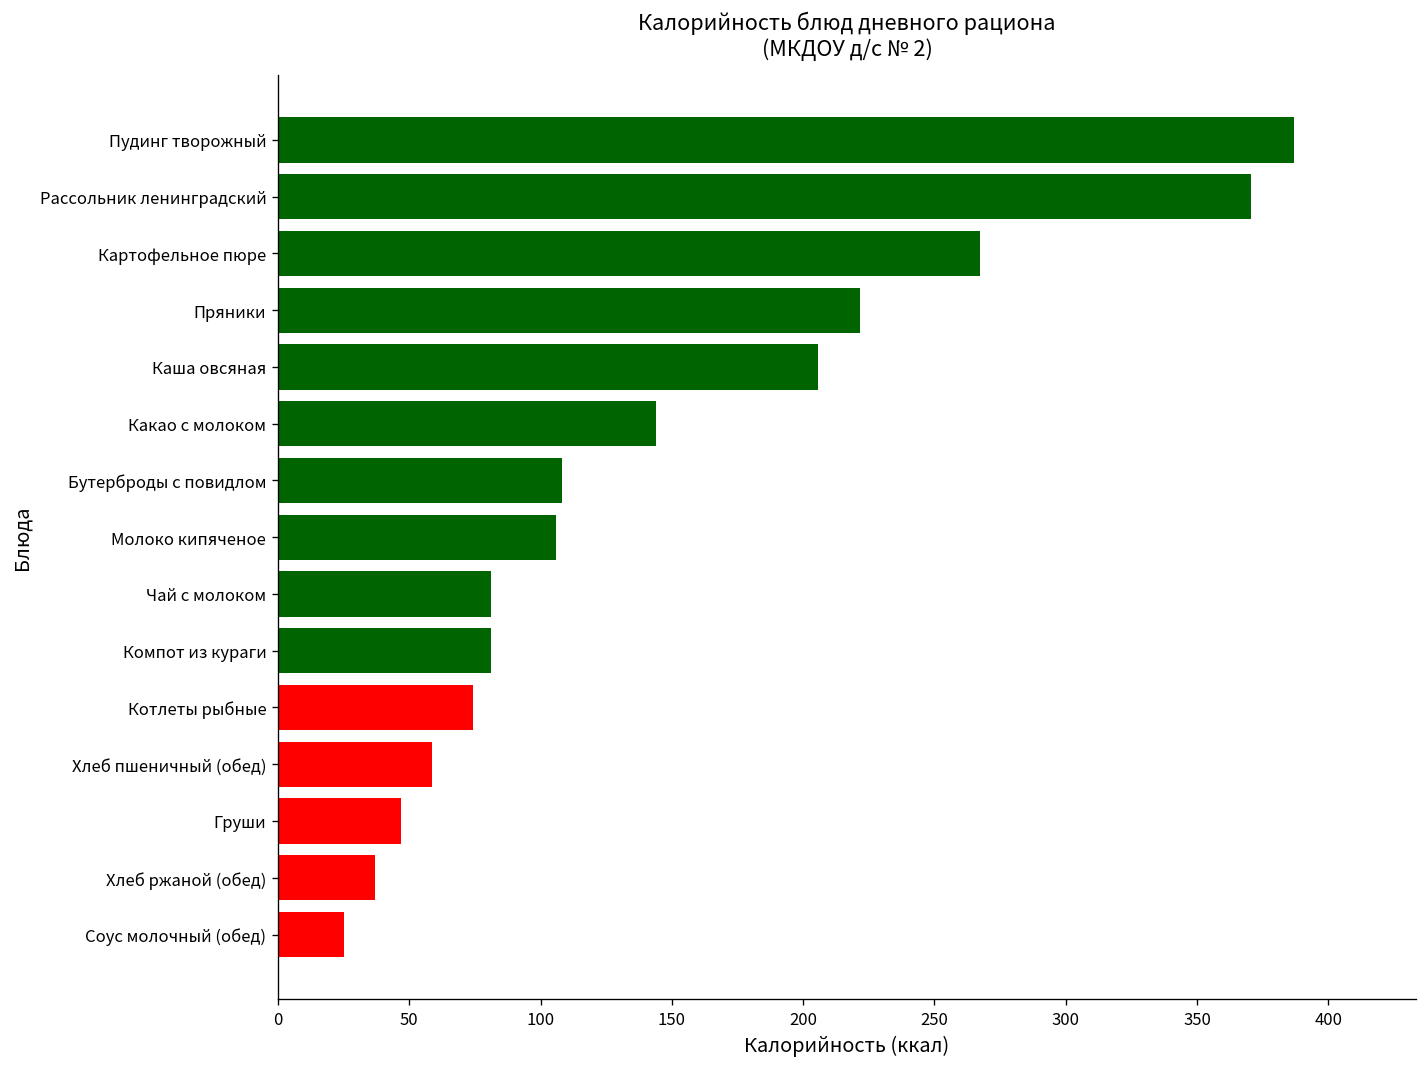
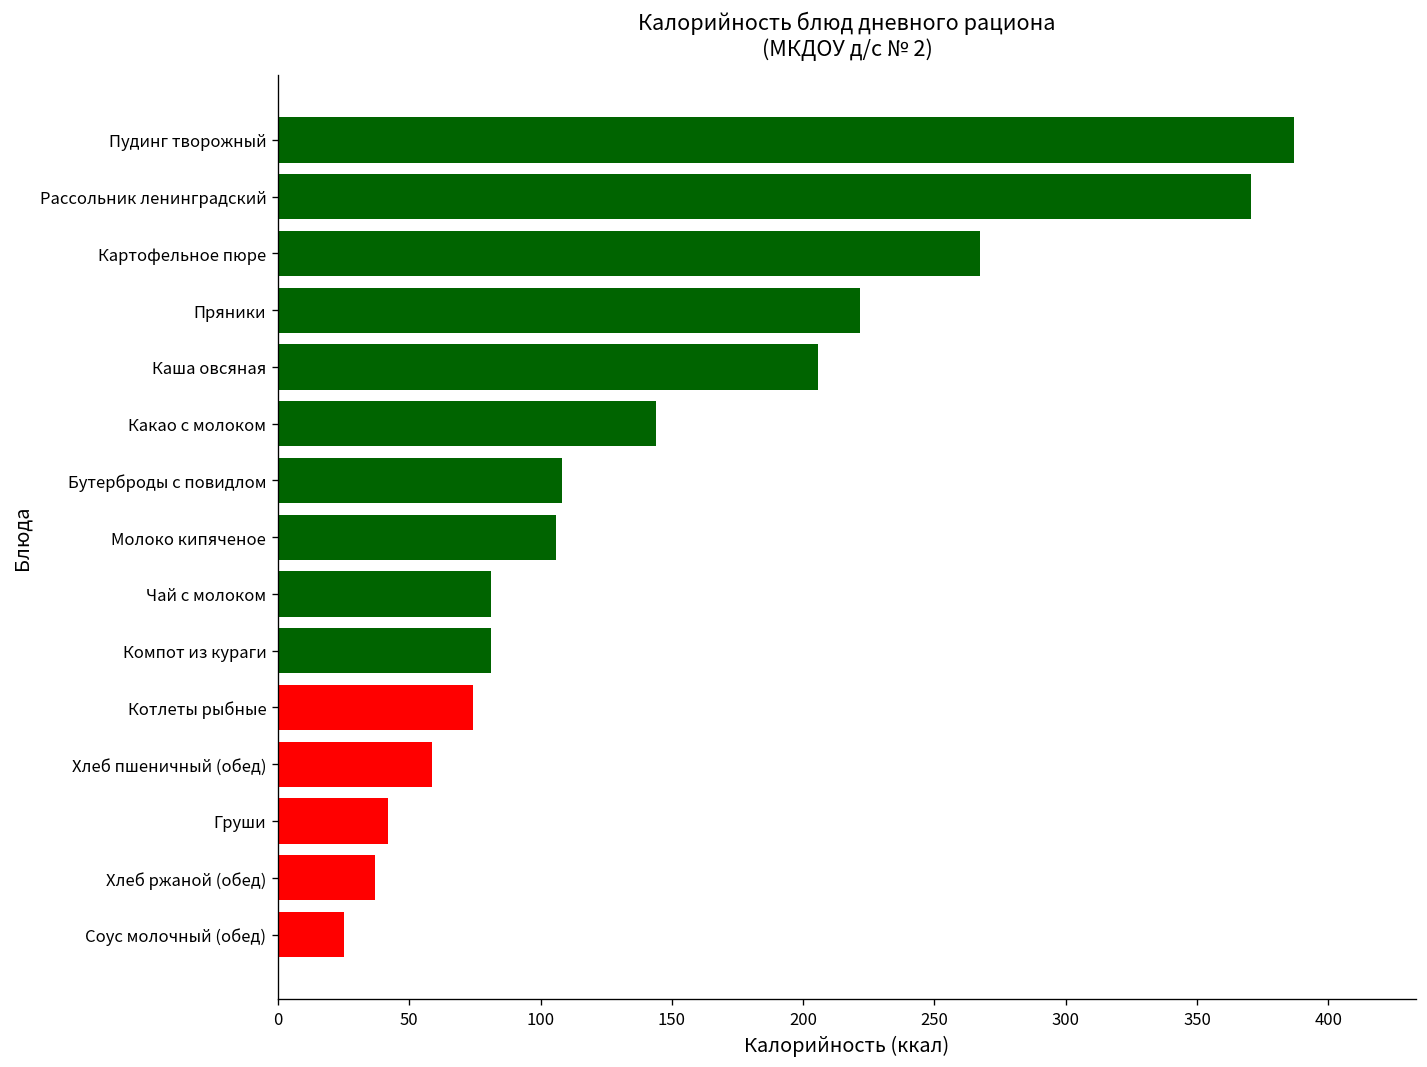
Груши: 47 -> 42
